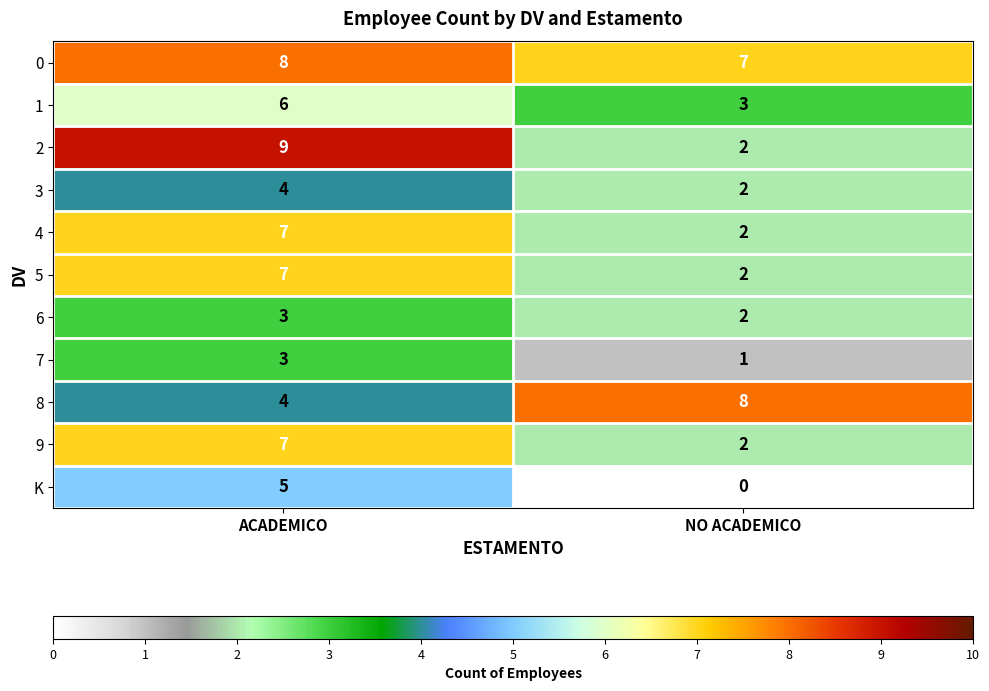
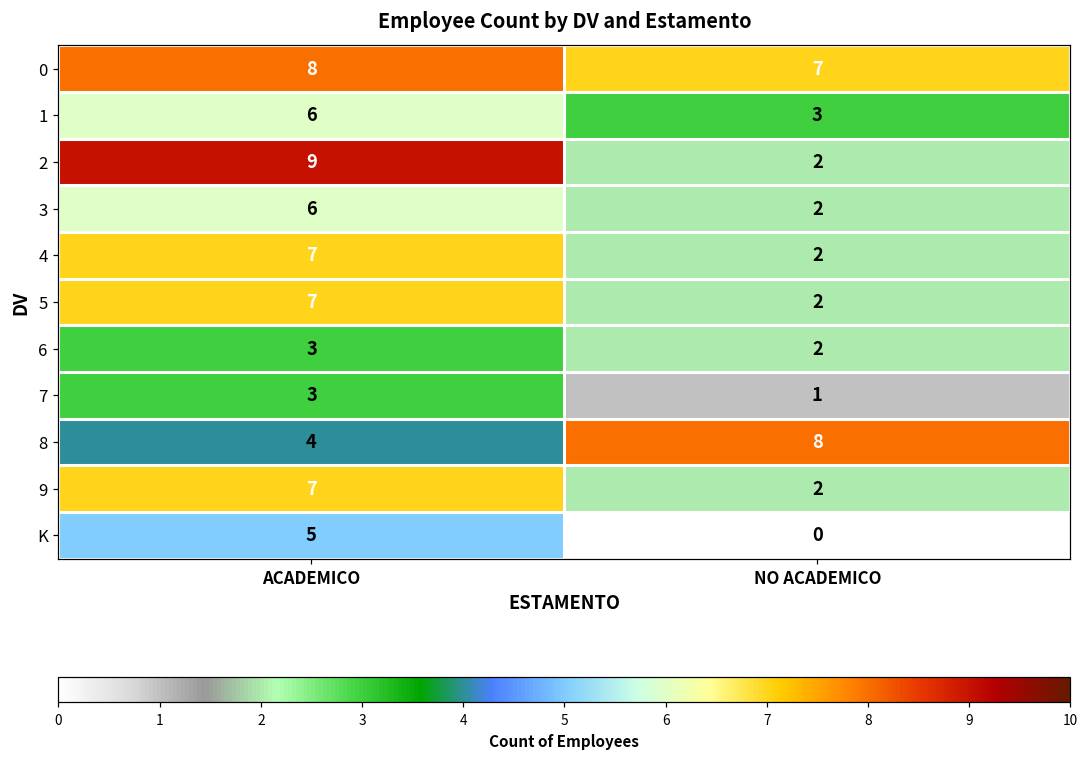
3, ACADEMICO: 4 -> 6
